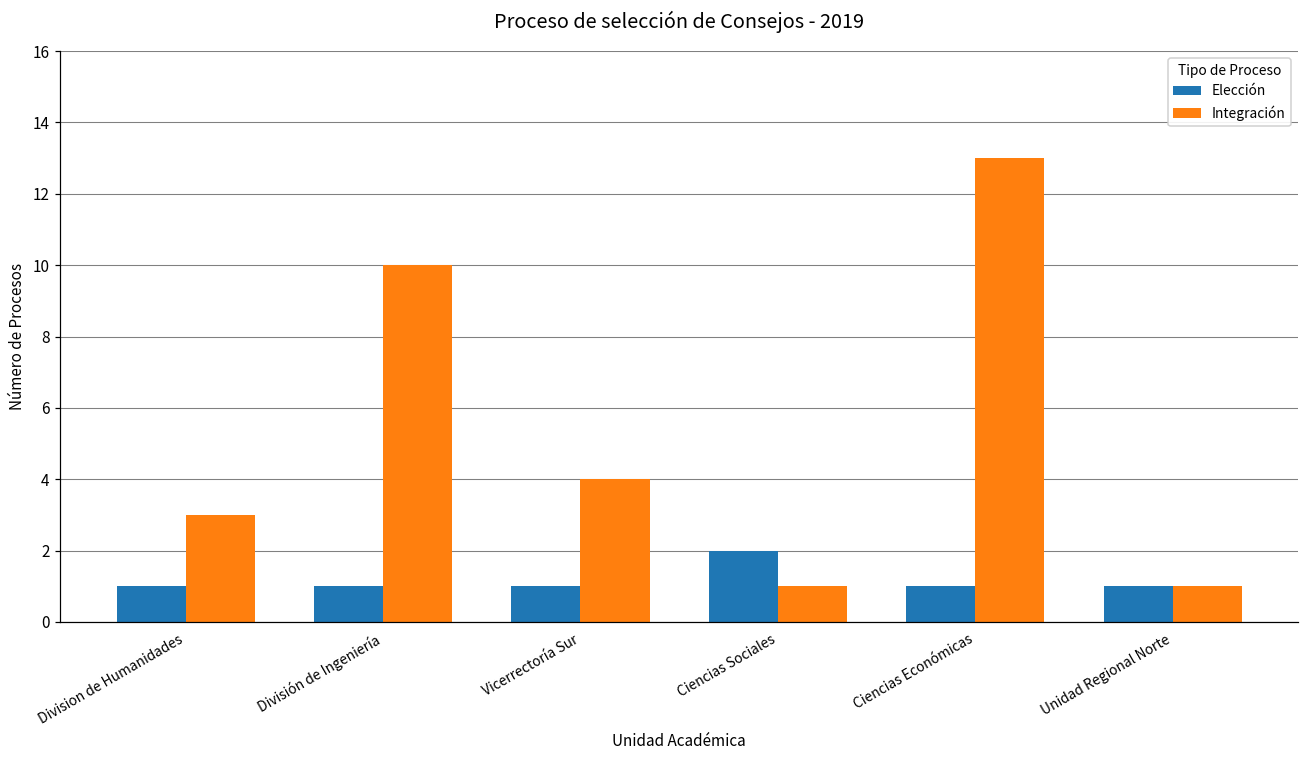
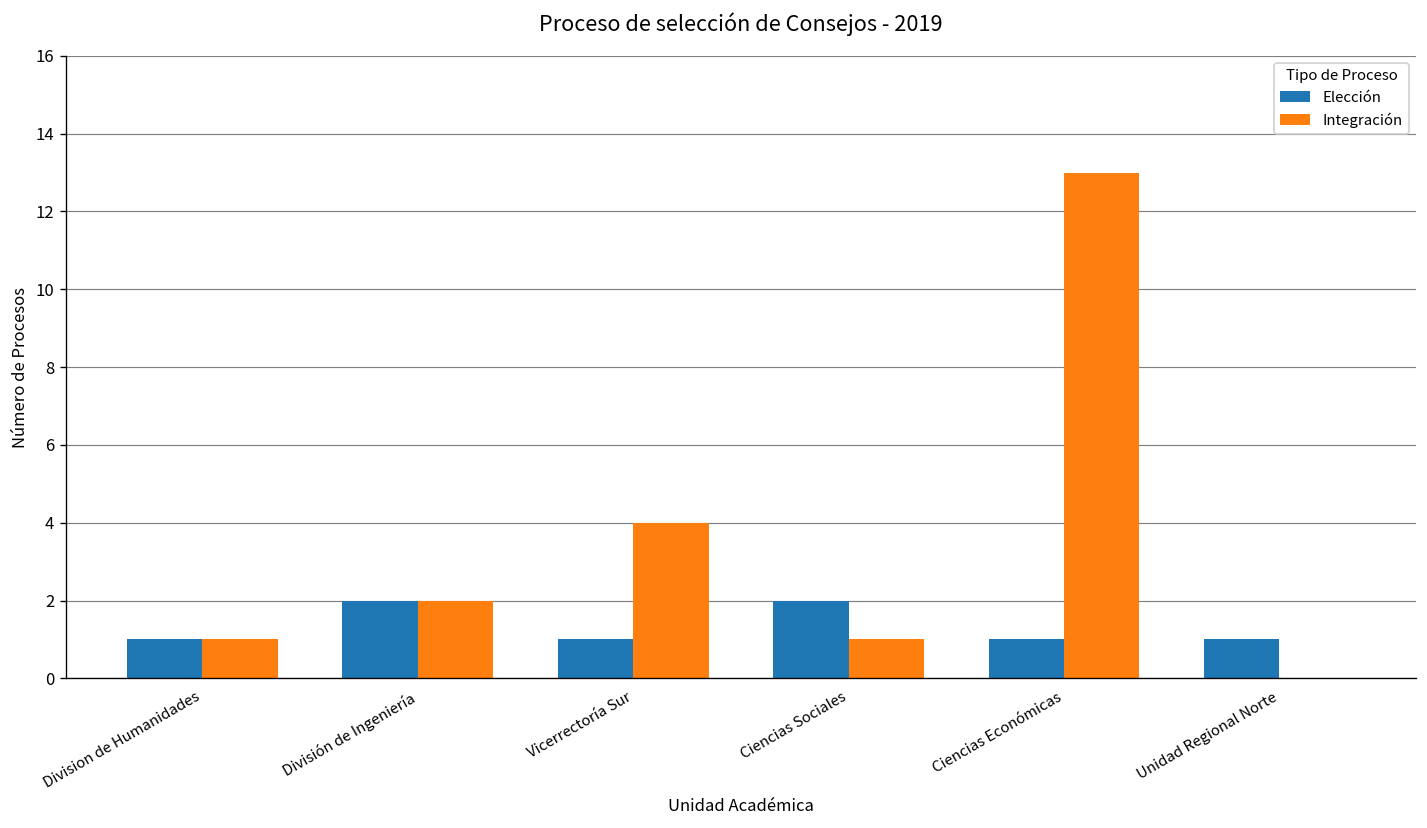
Integración, Division de Humanidades: 3 -> 1
Elección, División de Ingeniería: 1 -> 2
Integración, División de Ingeniería: 10 -> 2
Integración, Unidad Regional Norte: 1 -> 0
